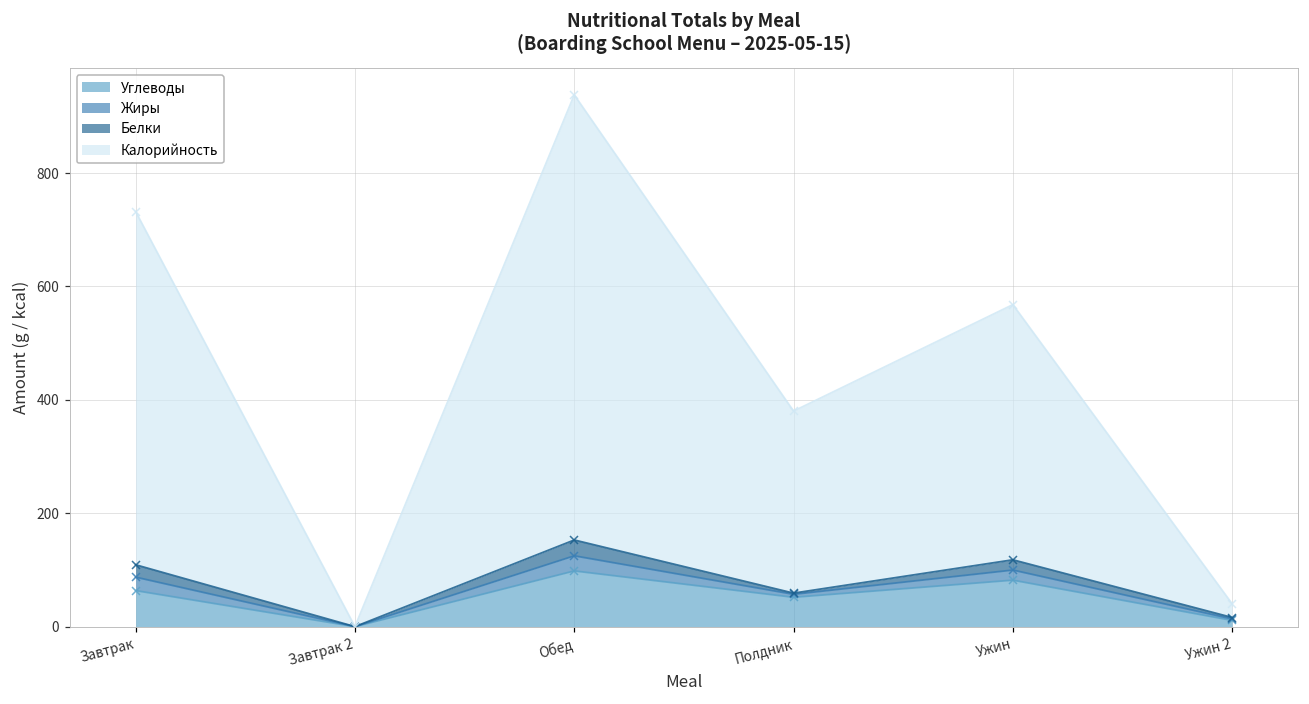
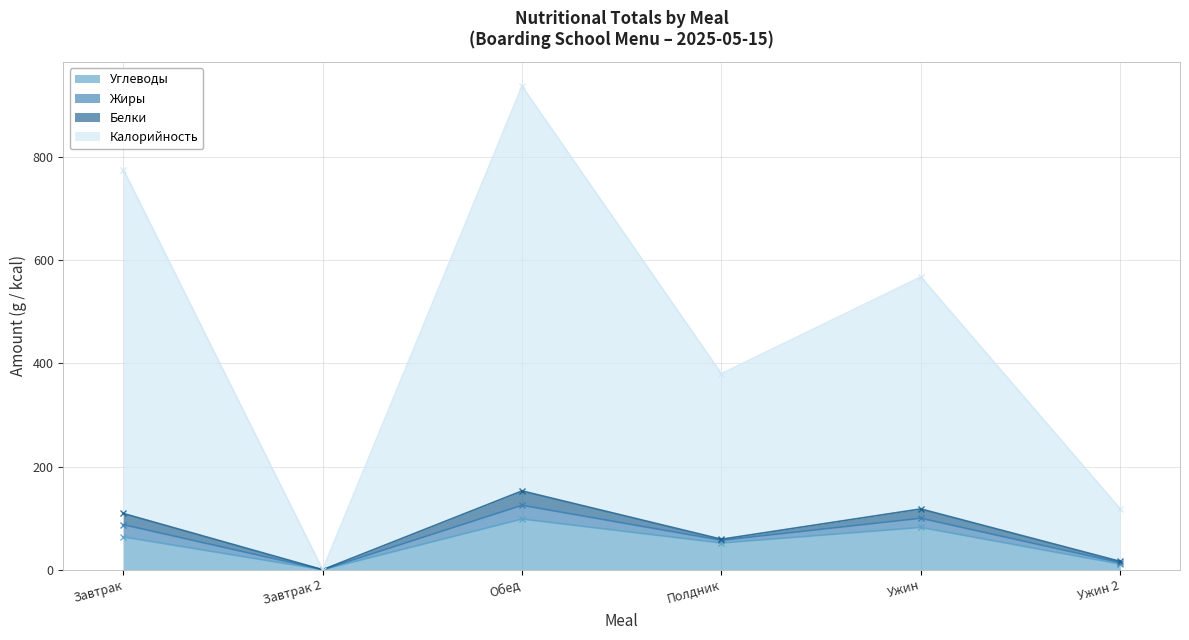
Калорийность, Завтрак: 620 -> 670
Калорийность, Ужин 2: 20 -> 100
